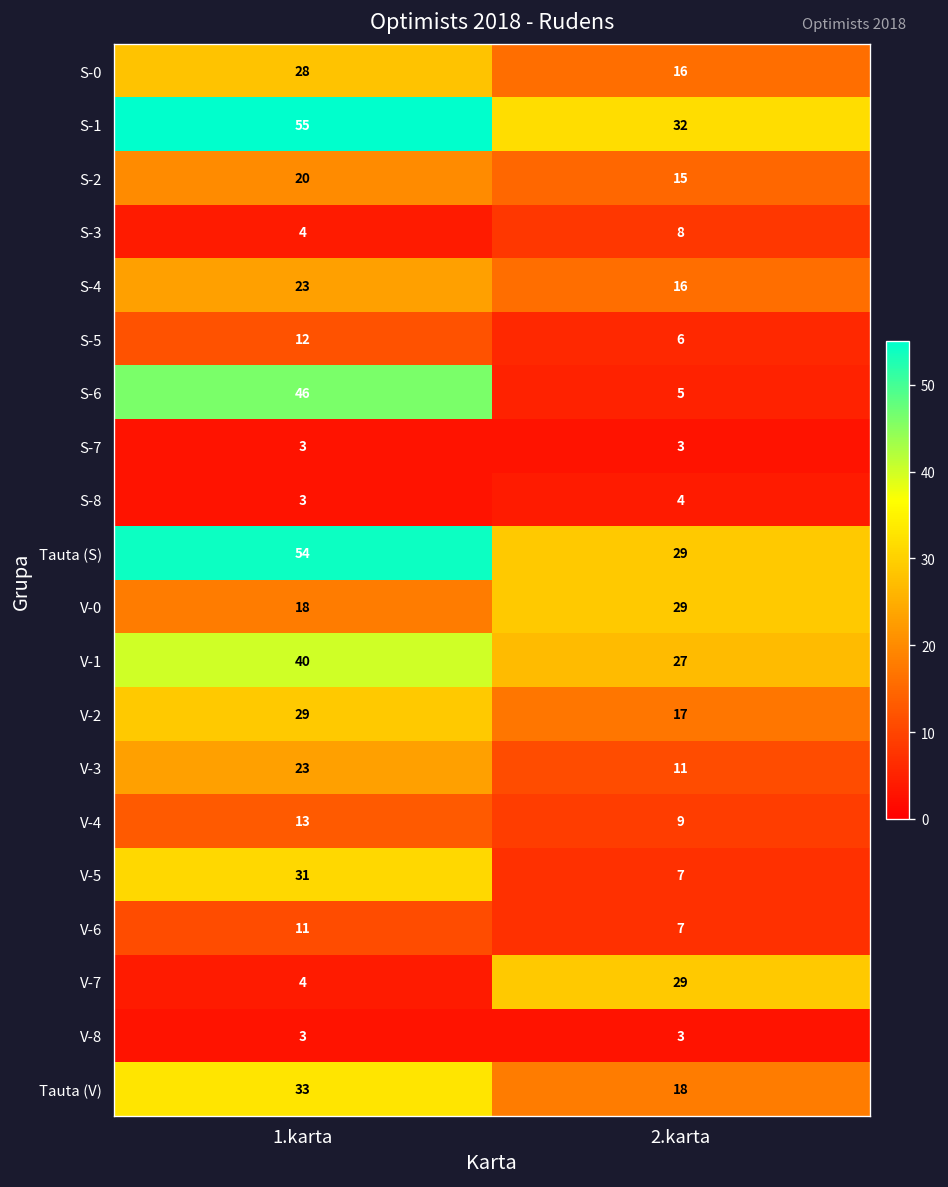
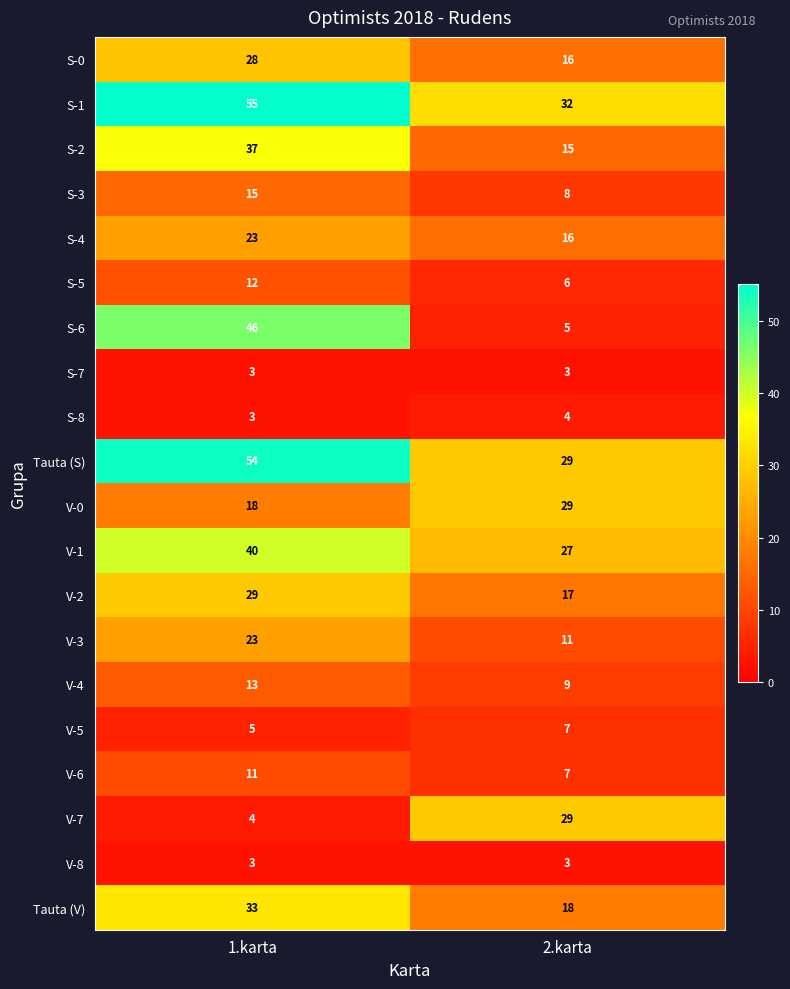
S-2, 1.karta: 20 -> 37
S-3, 1.karta: 4 -> 15
V-5, 1.karta: 31 -> 5
